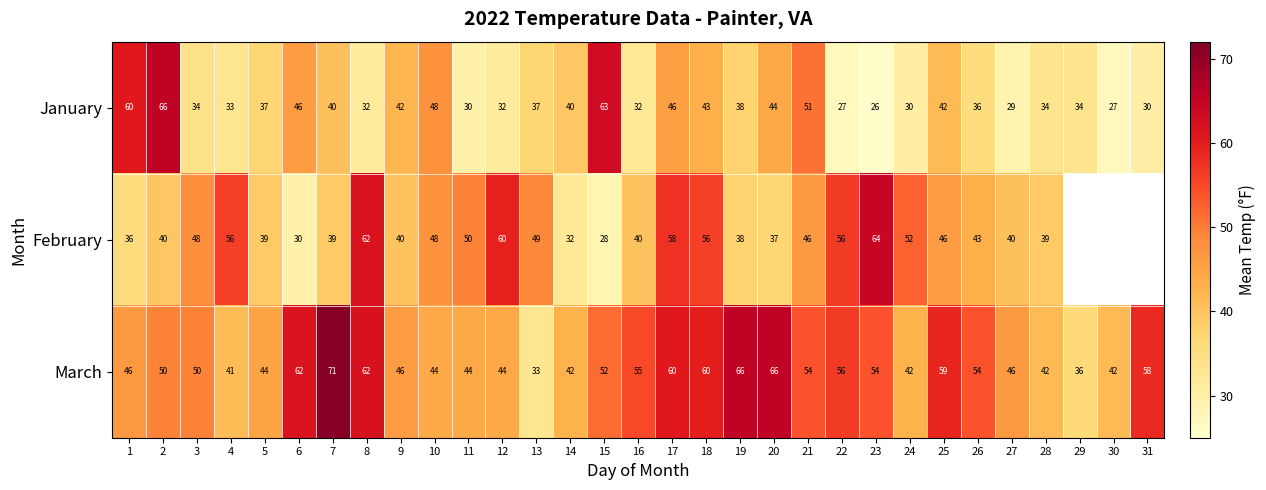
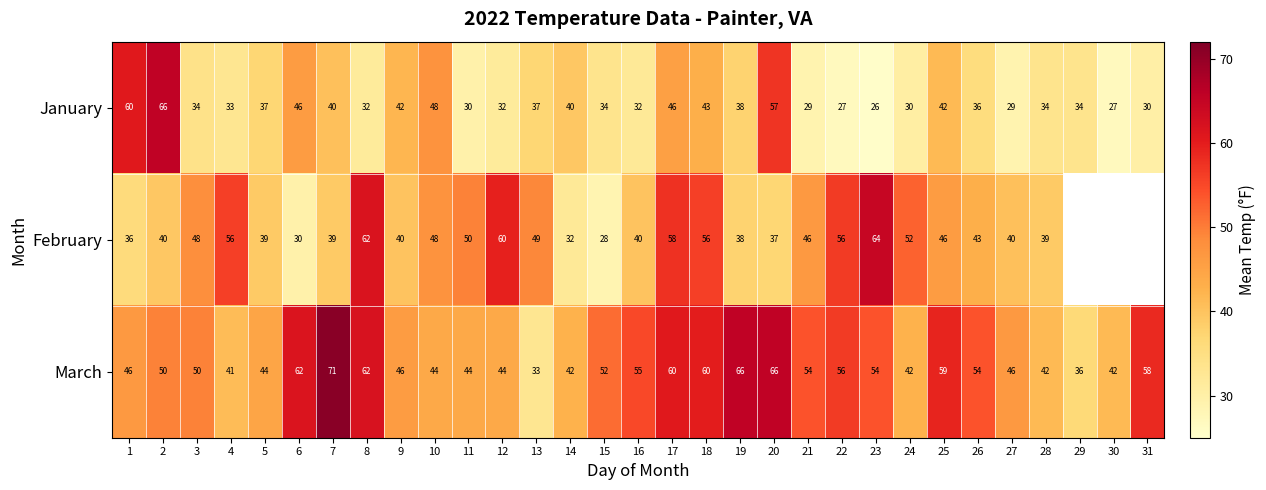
January, 15: 63 -> 34
January, 20: 44 -> 57
January, 21: 51 -> 29
